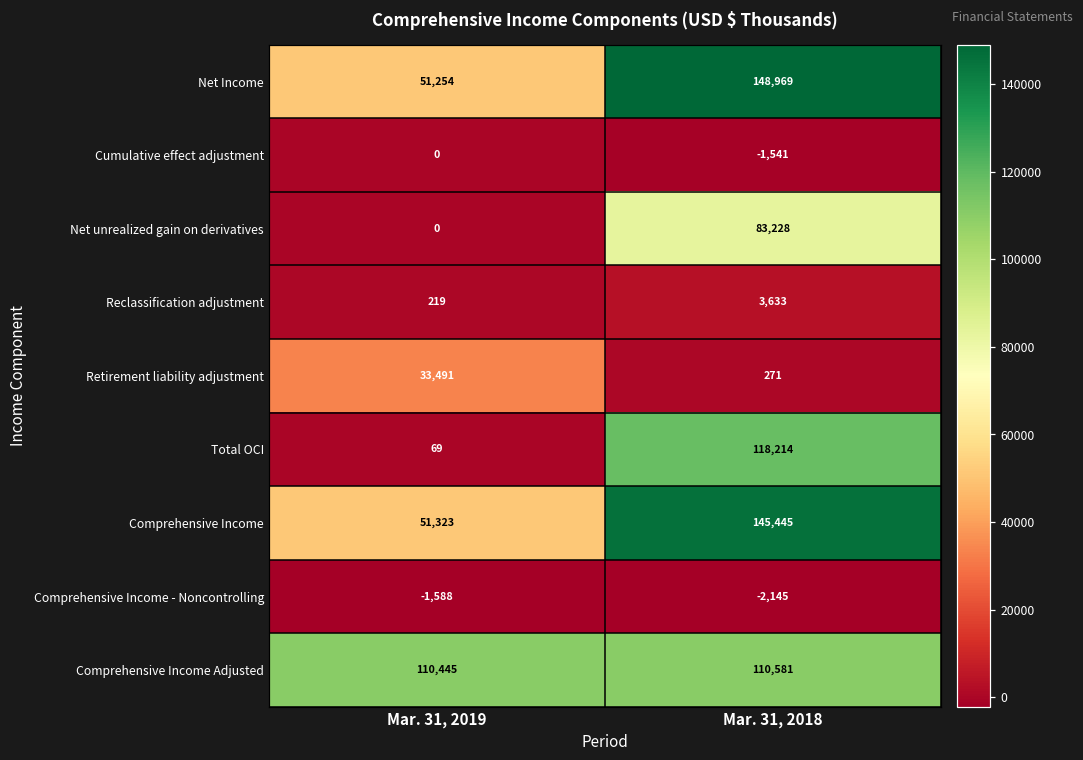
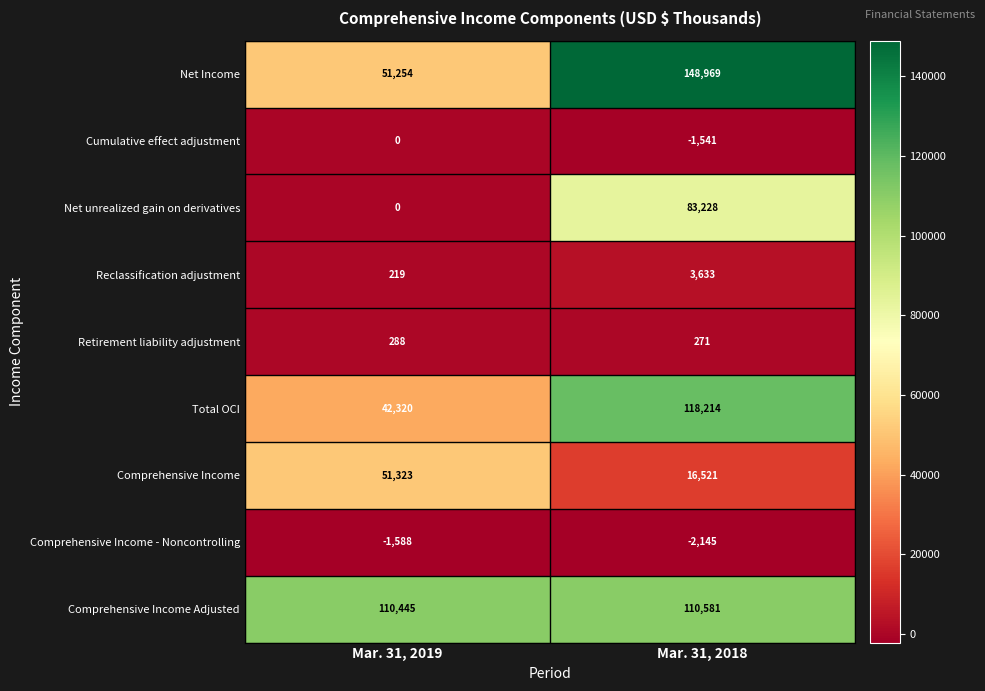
Retirement liability adjustment, Mar. 31, 2019: 33,491 -> 288
Total OCI, Mar. 31, 2019: 69 -> 42,320
Comprehensive Income, Mar. 31, 2018: 145,445 -> 16,521
